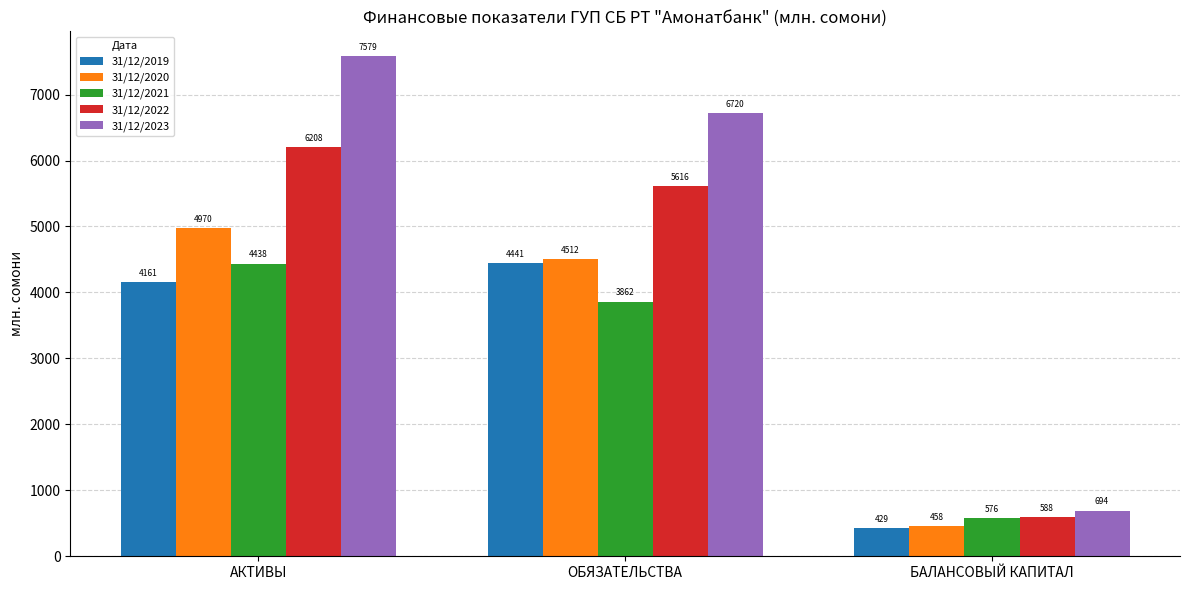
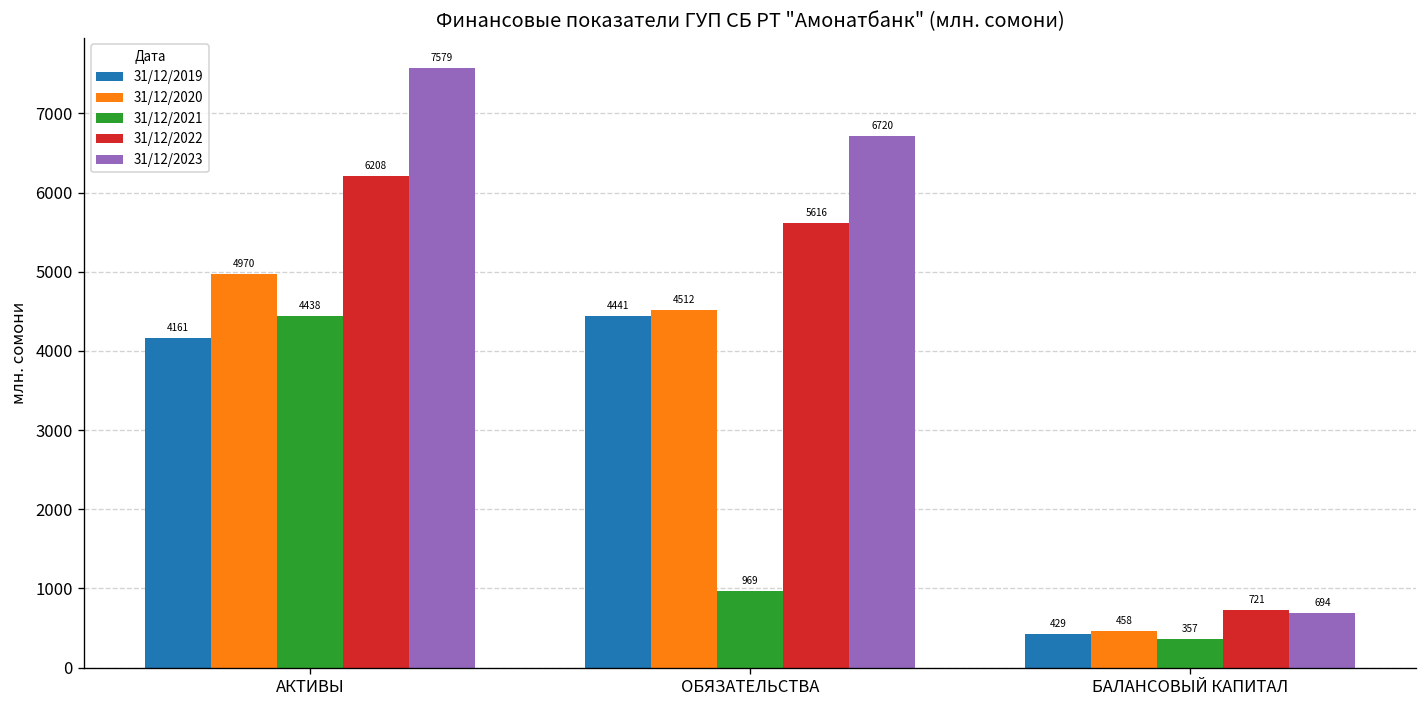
31/12/2021, ОБЯЗАТЕЛЬСТВА: 3862 -> 969
31/12/2021, БАЛАНСОВЫЙ КАПИТАЛ: 576 -> 357
31/12/2022, БАЛАНСОВЫЙ КАПИТАЛ: 588 -> 721
